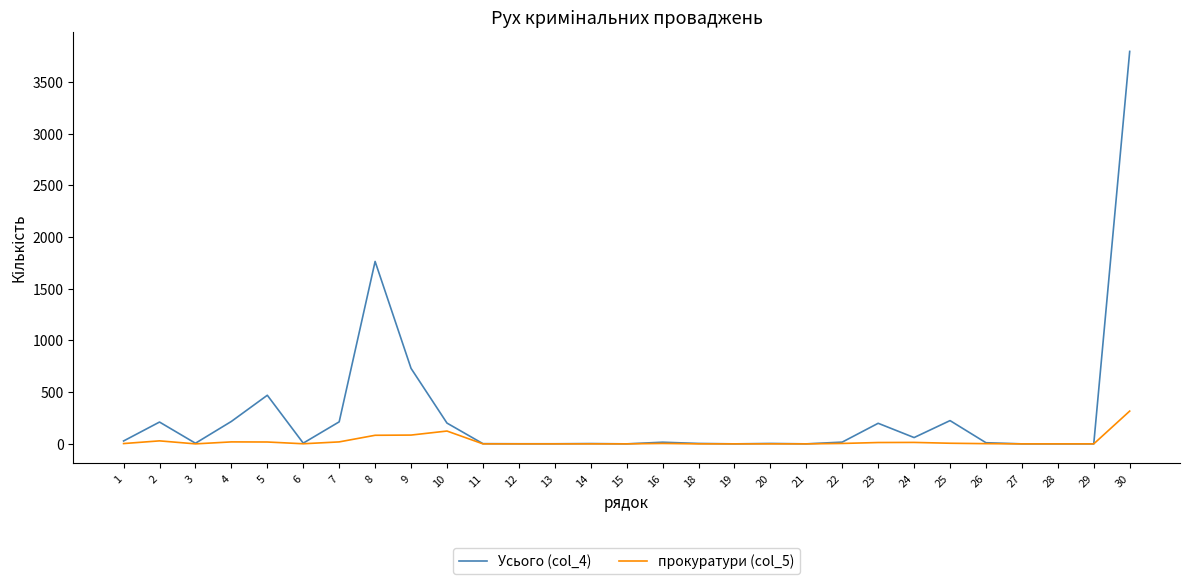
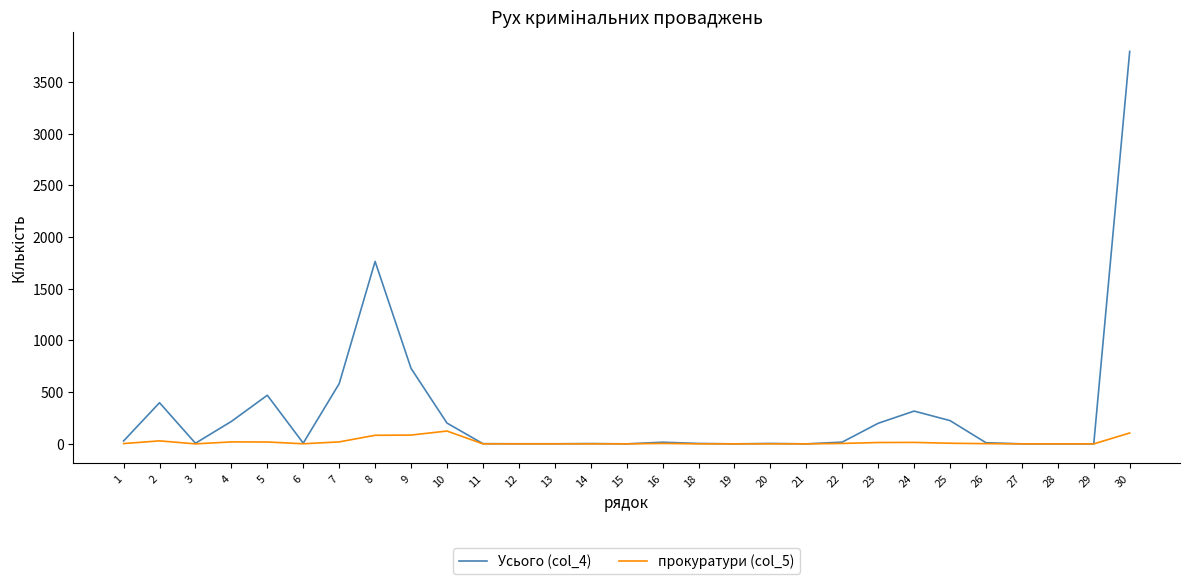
Усього (col_4), 2: 210 -> 400
Усього (col_4), 7: 210 -> 580
Усього (col_4), 24: 60 -> 320
прокуратури (col_5), 30: 320 -> 110
